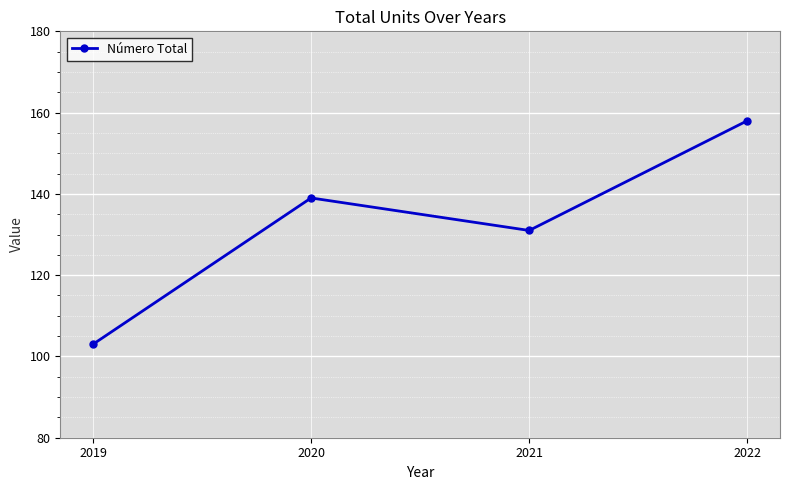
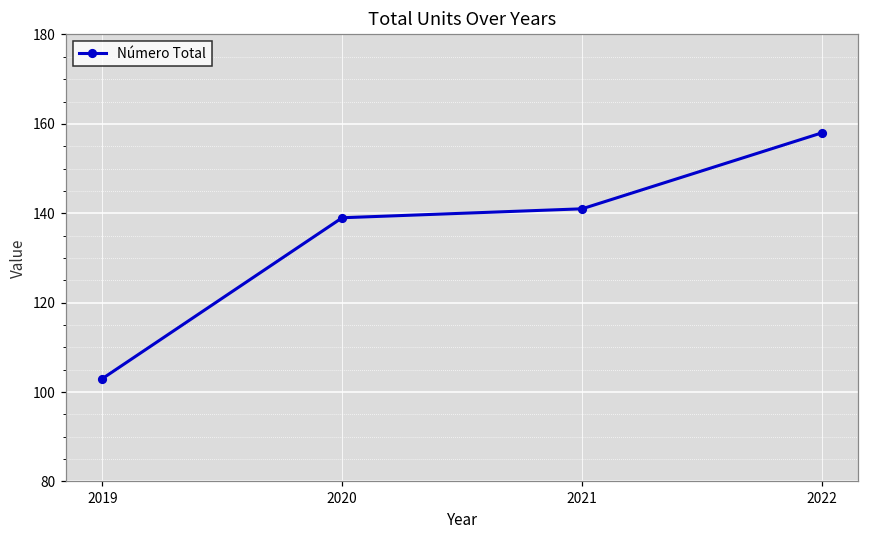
2021: 131 -> 141
